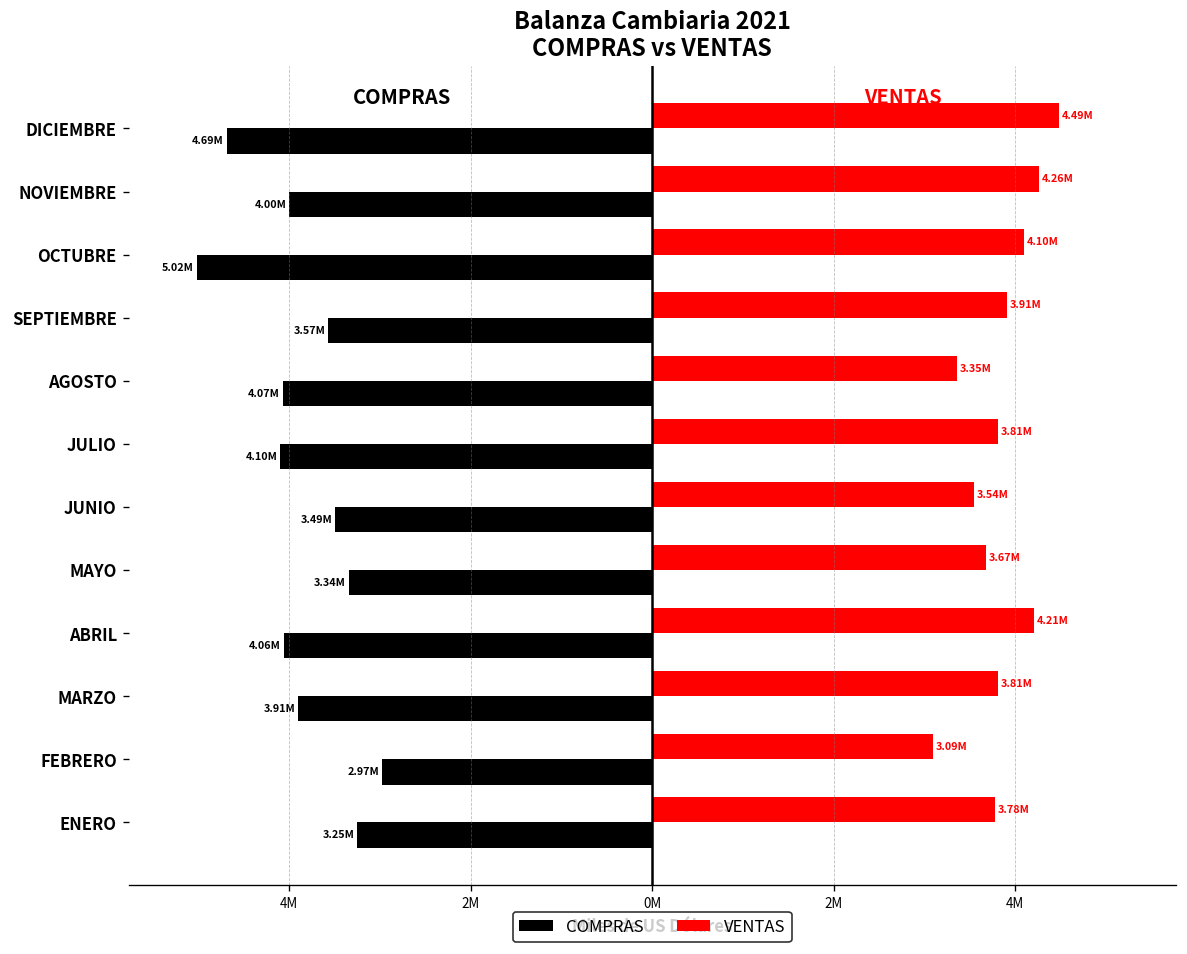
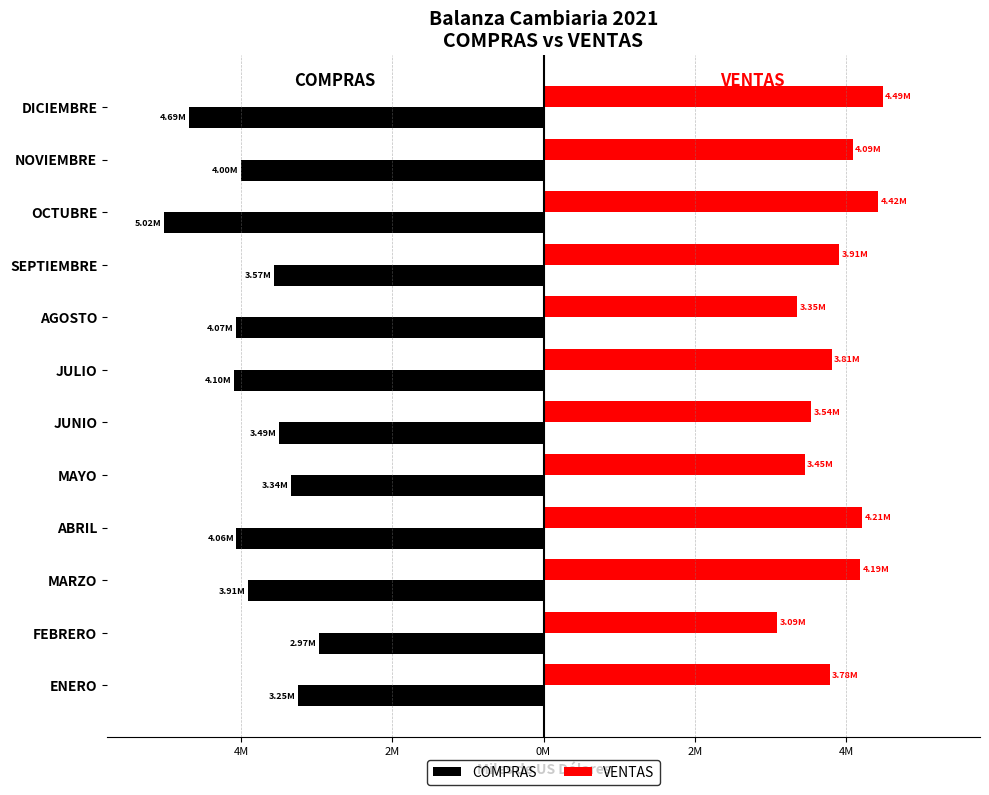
VENTAS, NOVIEMBRE: 4.26M -> 4.09M
VENTAS, OCTUBRE: 4.10M -> 4.42M
VENTAS, MAYO: 3.67M -> 3.45M
VENTAS, MARZO: 3.81M -> 4.19M
